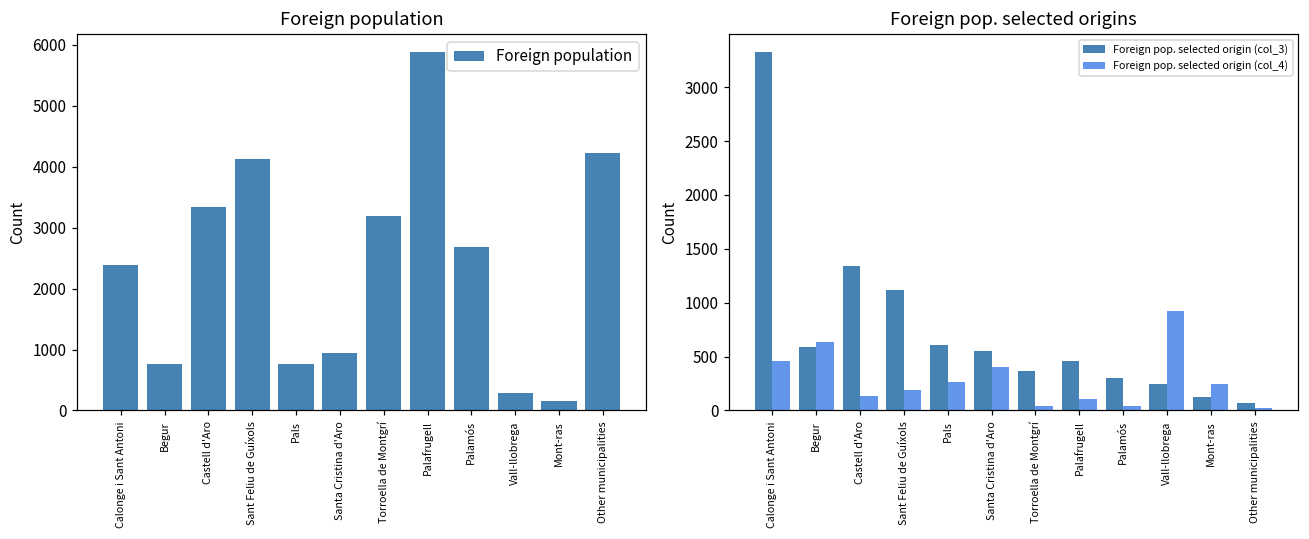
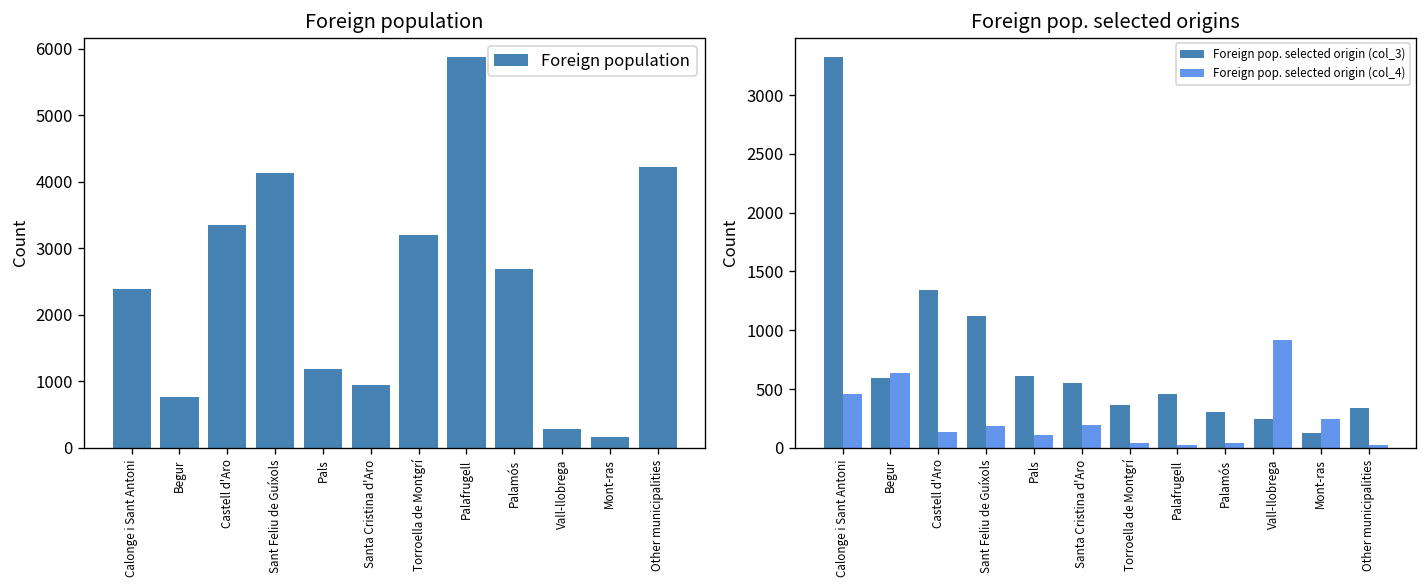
Foreign population, Pals: 800 -> 1200
Foreign pop. selected origins, Foreign pop. selected origin (col_4), Pals: 300 -> 100
Foreign pop. selected origins, Foreign pop. selected origin (col_4), Santa Cristina d'Aro: 400 -> 200
Foreign pop. selected origins, Foreign pop. selected origin (col_4), Palafrugell: 100 -> 0
Foreign pop. selected origins, Foreign pop. selected origin (col_3), Other municipalities: 100 -> 300
